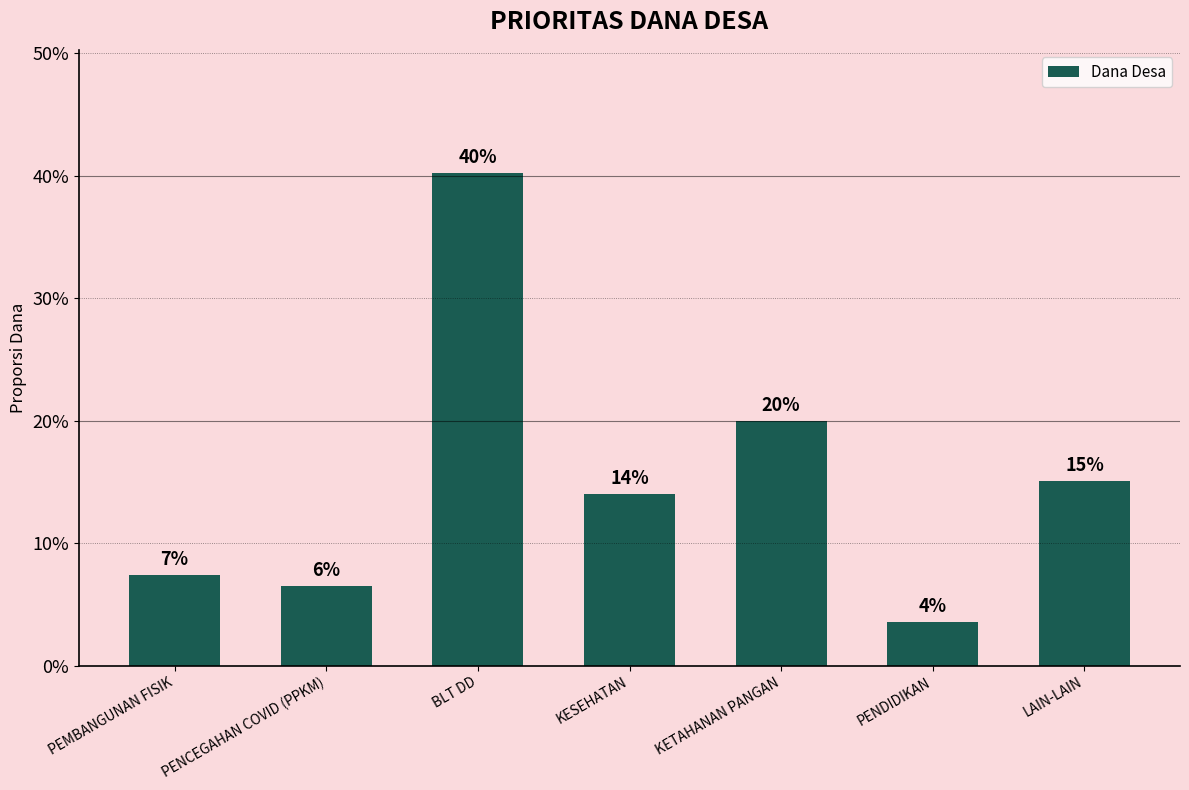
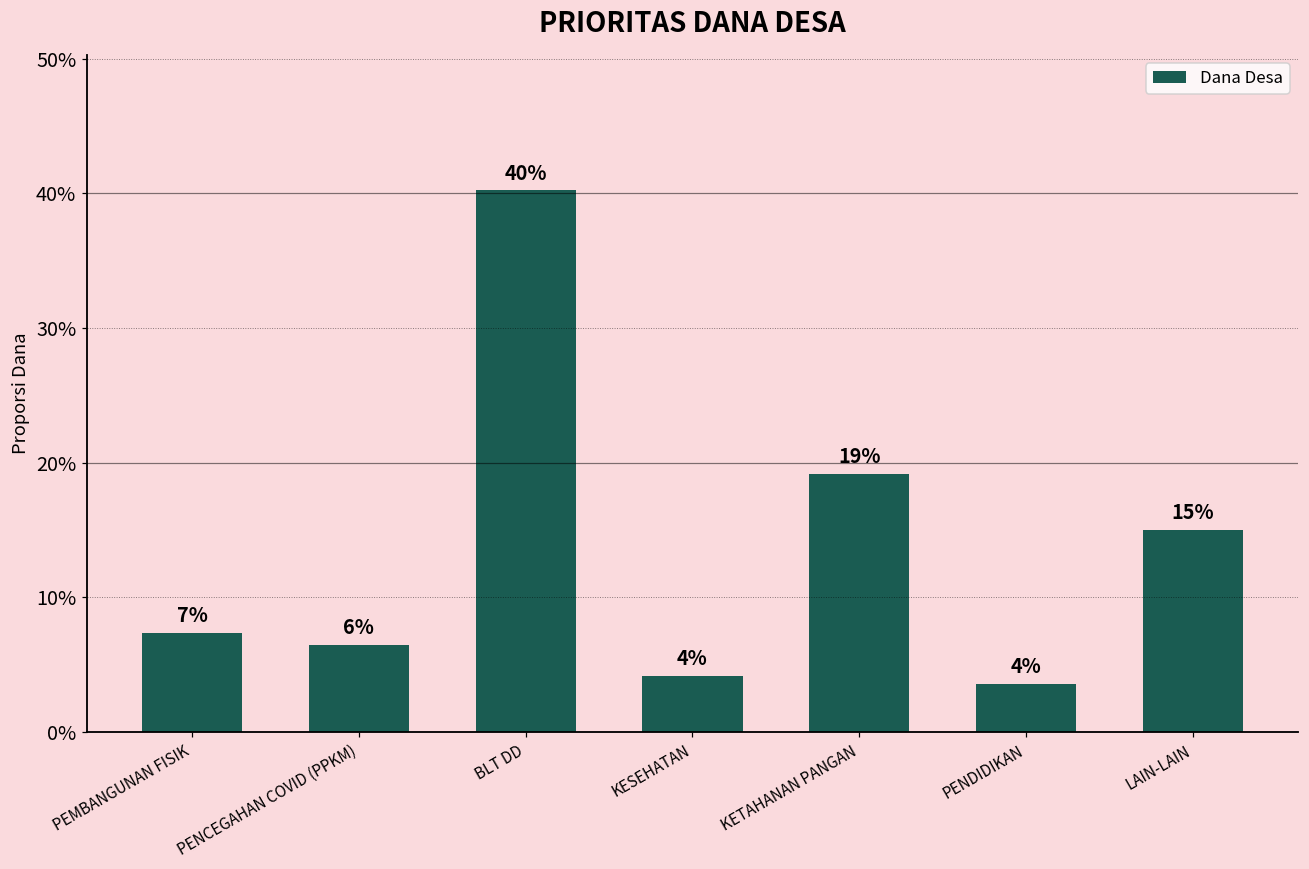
KESEHATAN: 14% -> 4%
KETAHANAN PANGAN: 20% -> 19%
